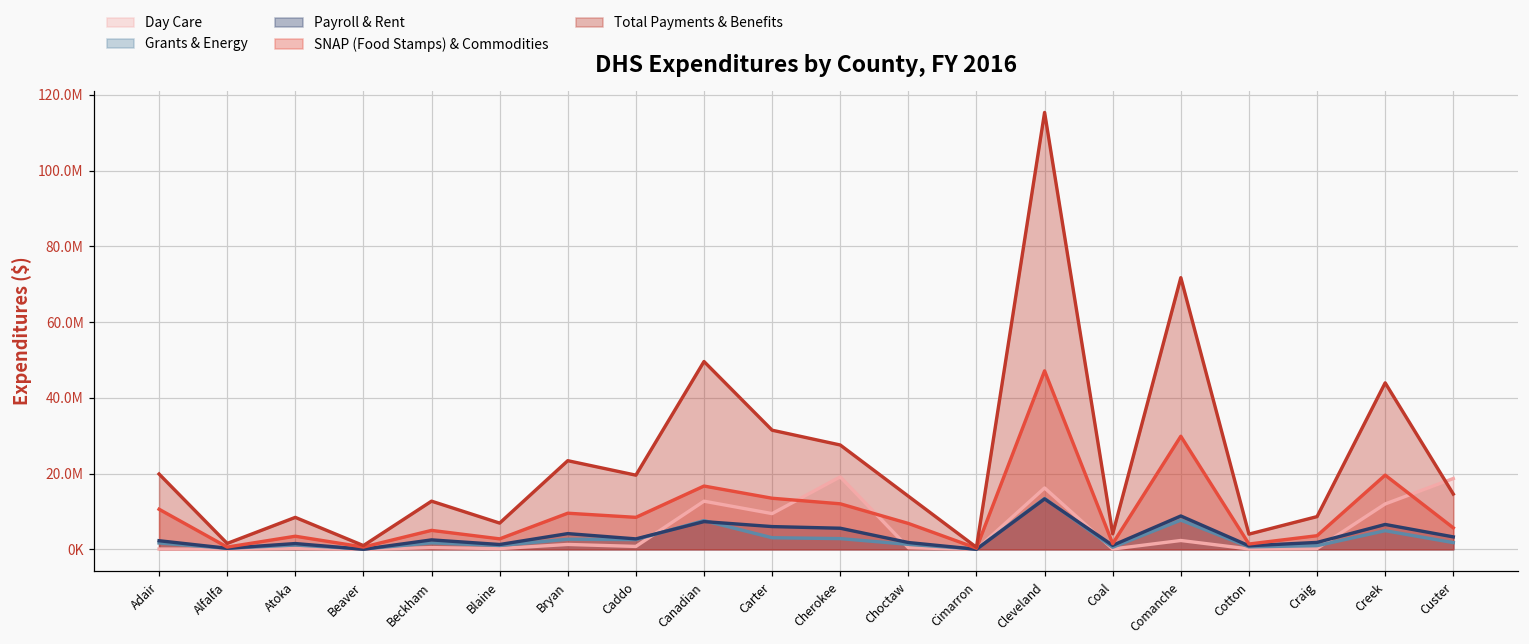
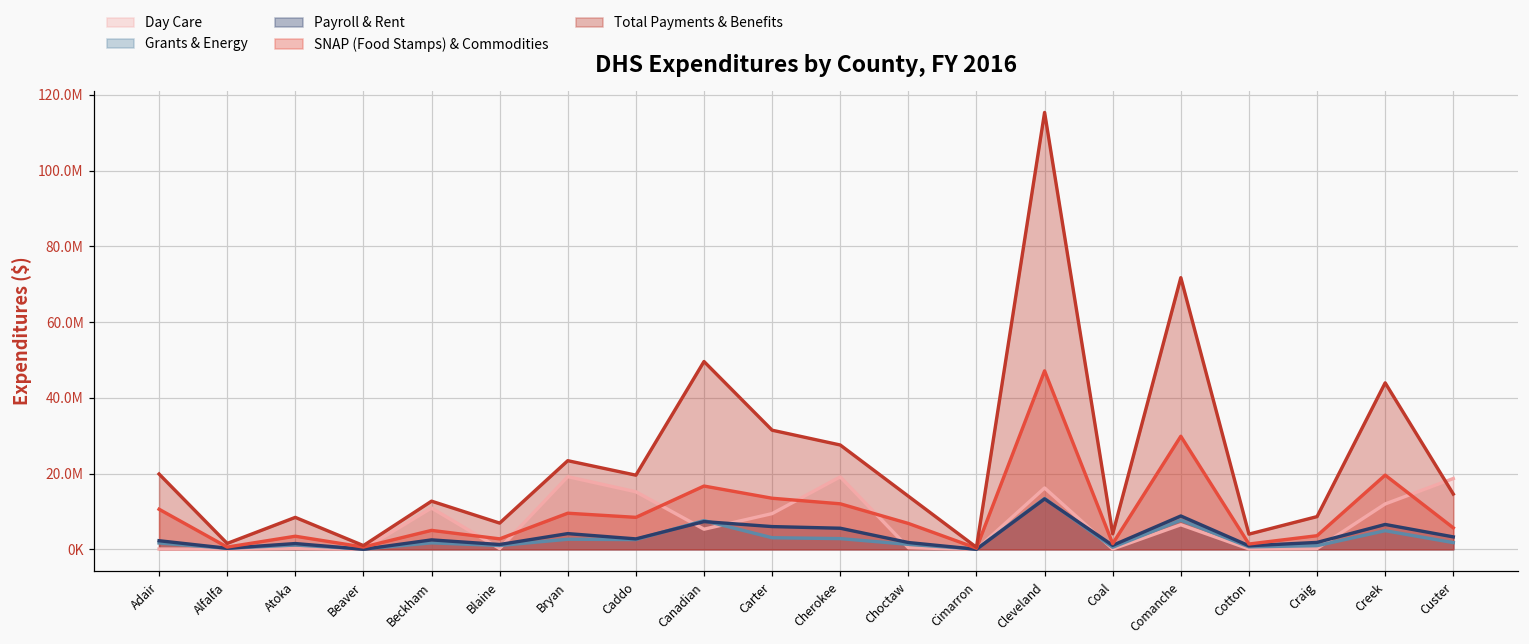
Day Care, Beckham: 0 -> 11000000
Day Care, Bryan: 1000000 -> 19000000
Day Care, Caddo: 1000000 -> 15000000
Day Care, Canadian: 13000000 -> 5000000
Day Care, Comanche: 2000000 -> 6000000
